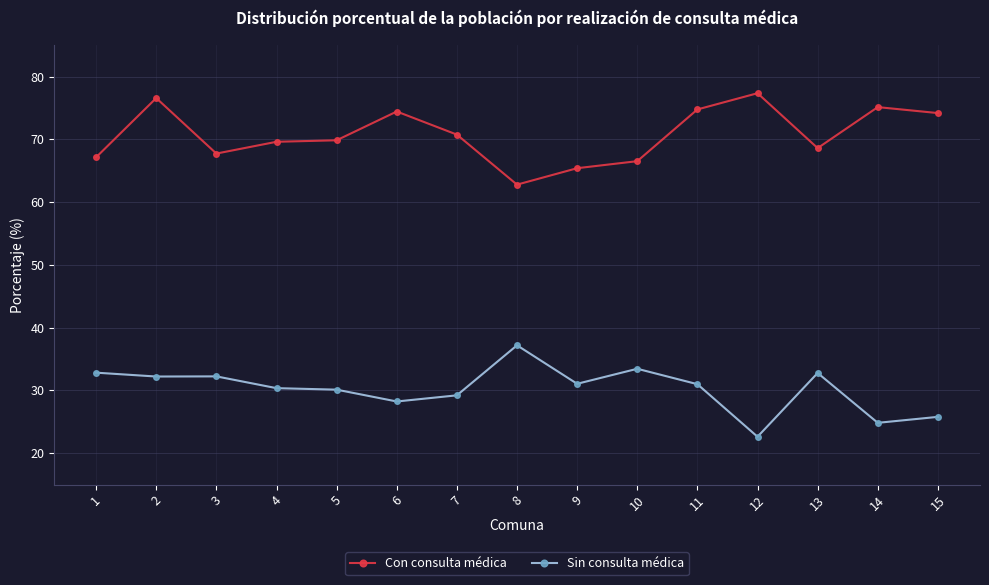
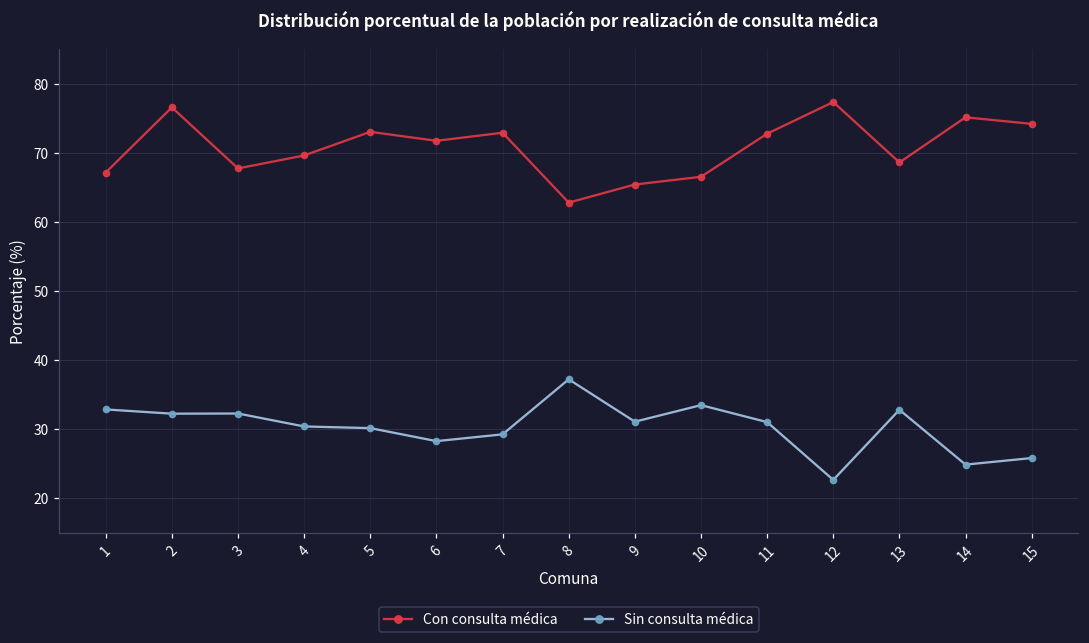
Con consulta médica, 5: 70 -> 73
Con consulta médica, 6: 74 -> 72
Con consulta médica, 7: 71 -> 73
Con consulta médica, 11: 75 -> 73
